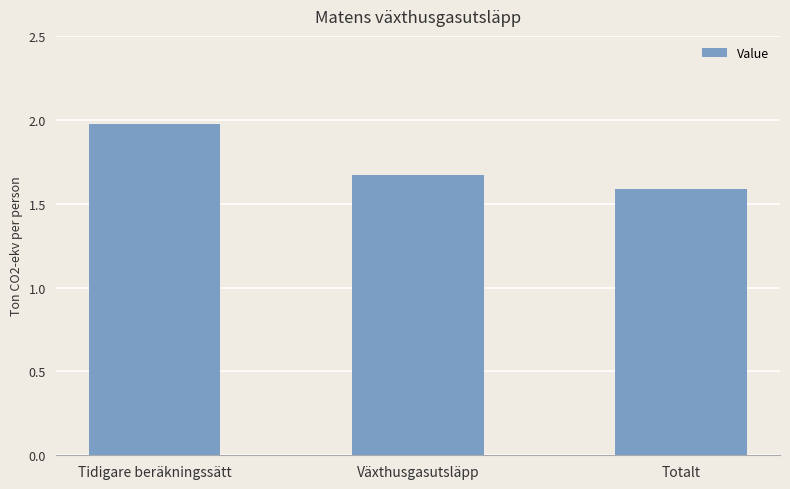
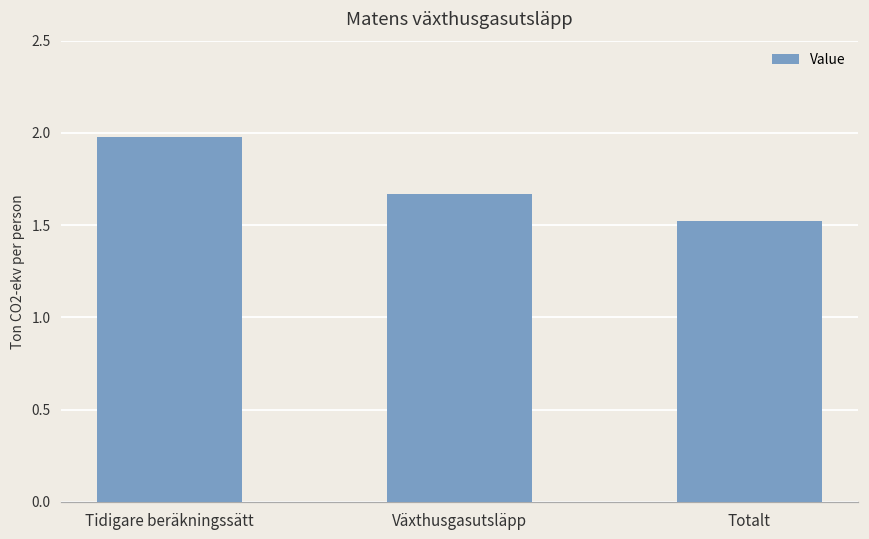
Totalt: 1.59 -> 1.52
